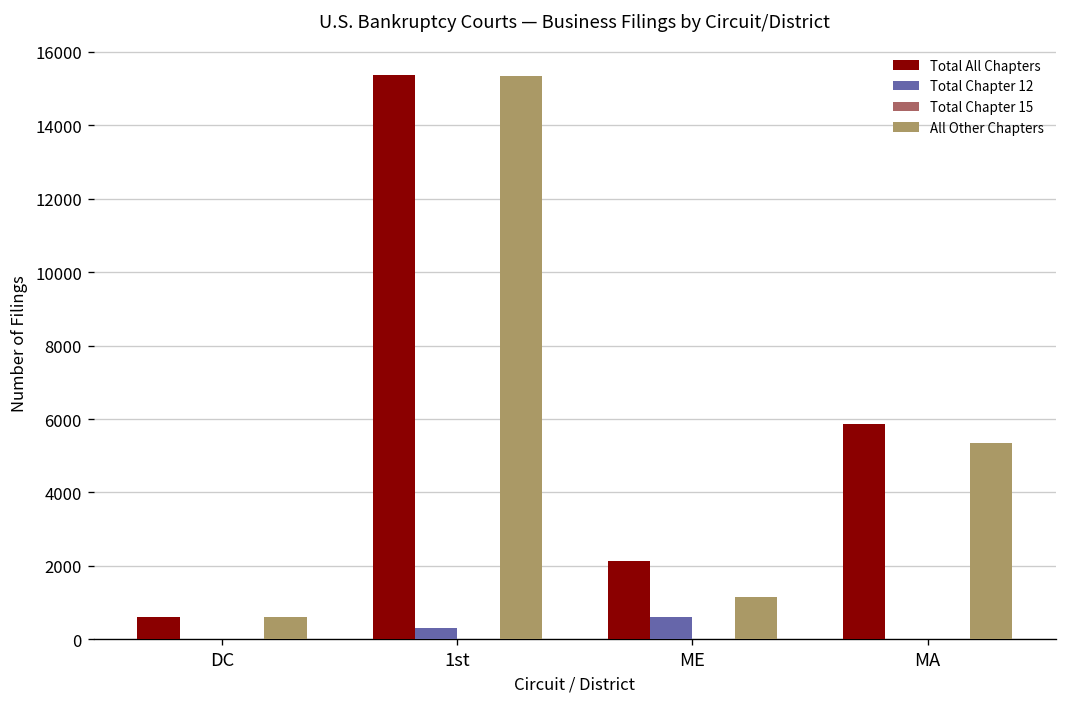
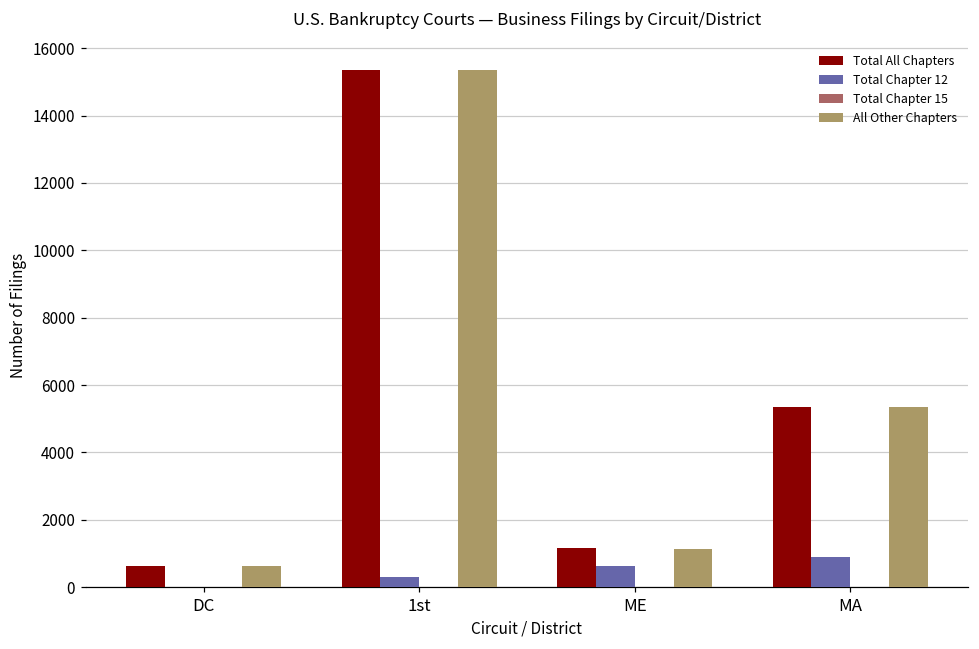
Total All Chapters, ME: 2100 -> 1100
Total All Chapters, MA: 5900 -> 5400
Total Chapter 12, MA: 0 -> 900
